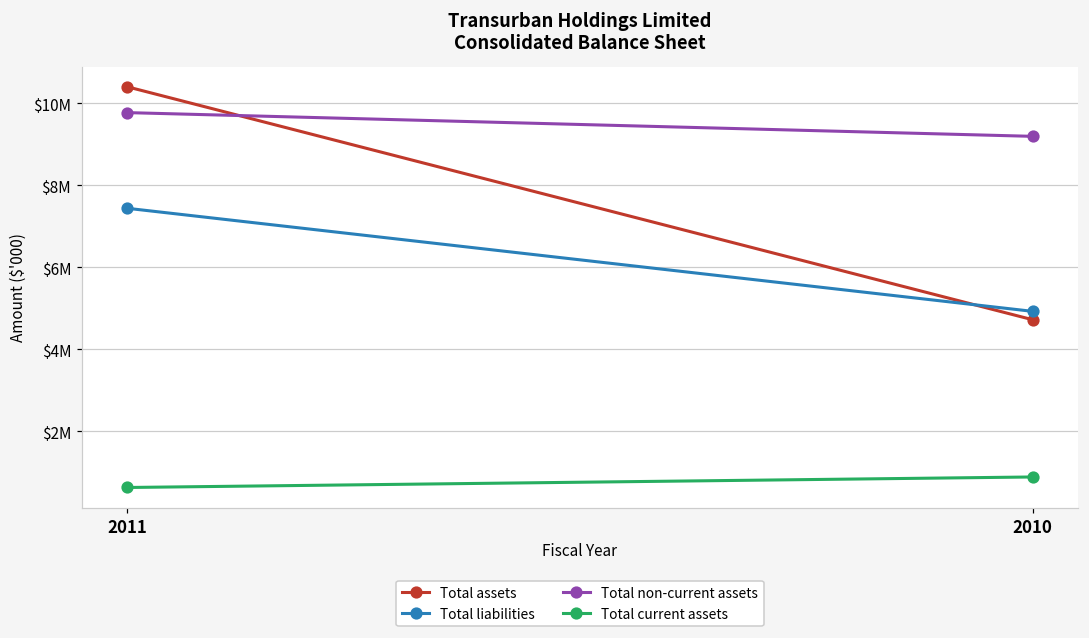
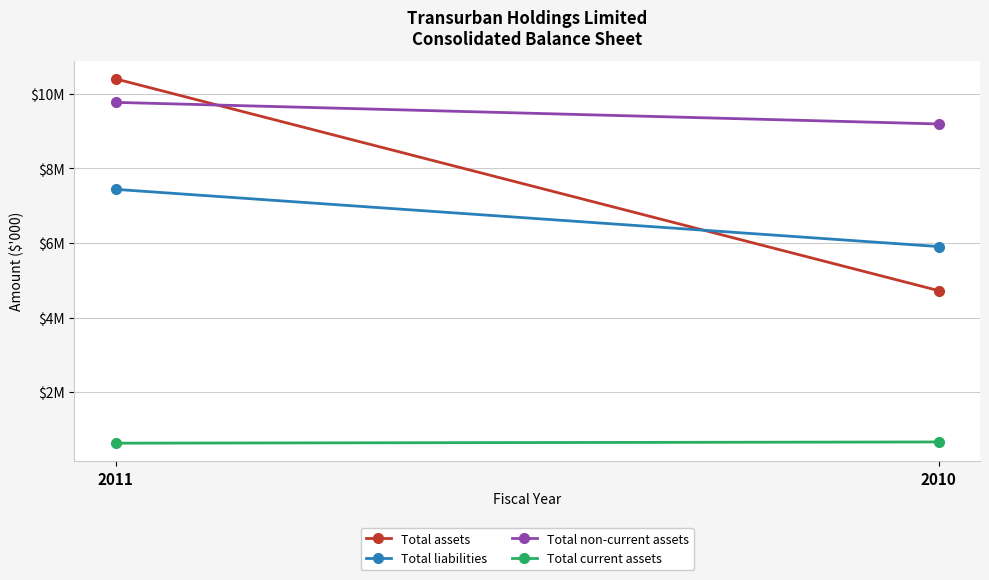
Total liabilities, 2010: $4900000 -> $5900000
Total current assets, 2010: $900000 -> $700000
